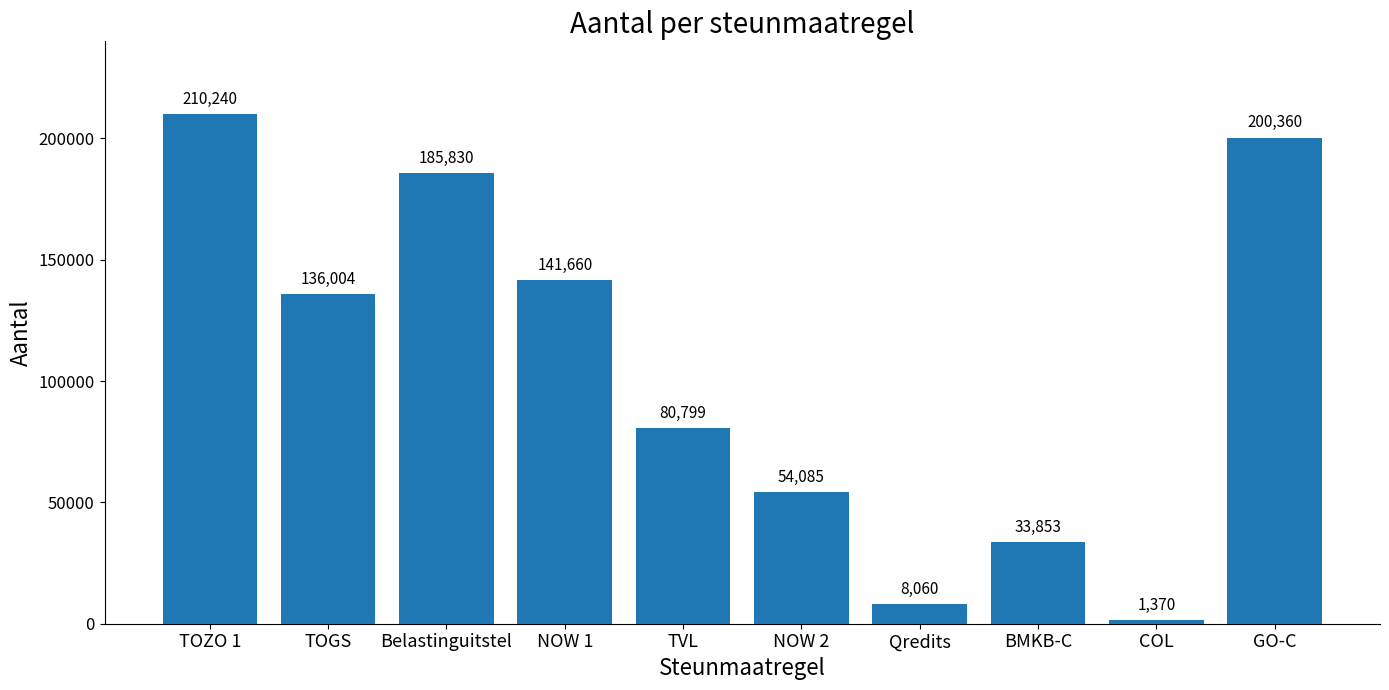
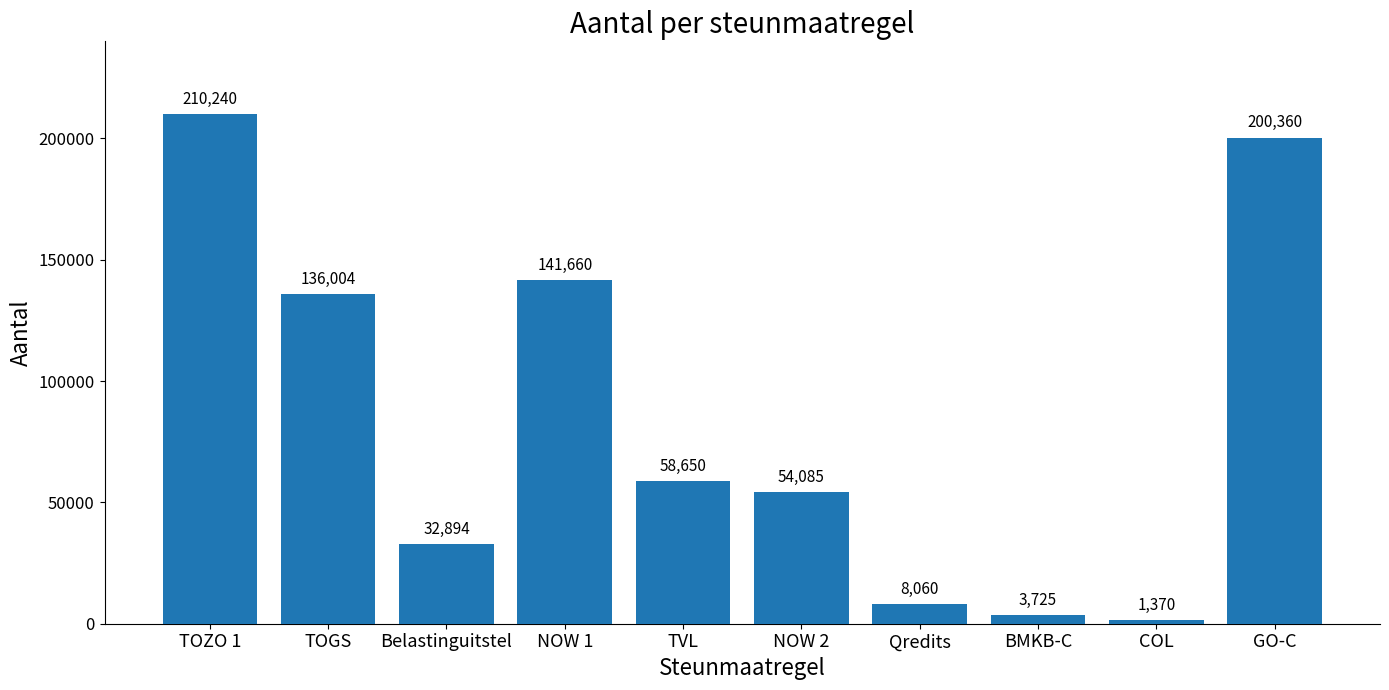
Belastinguitstel: 185,830 -> 32,894
TVL: 80,799 -> 58,650
BMKB-C: 33,853 -> 3,725
